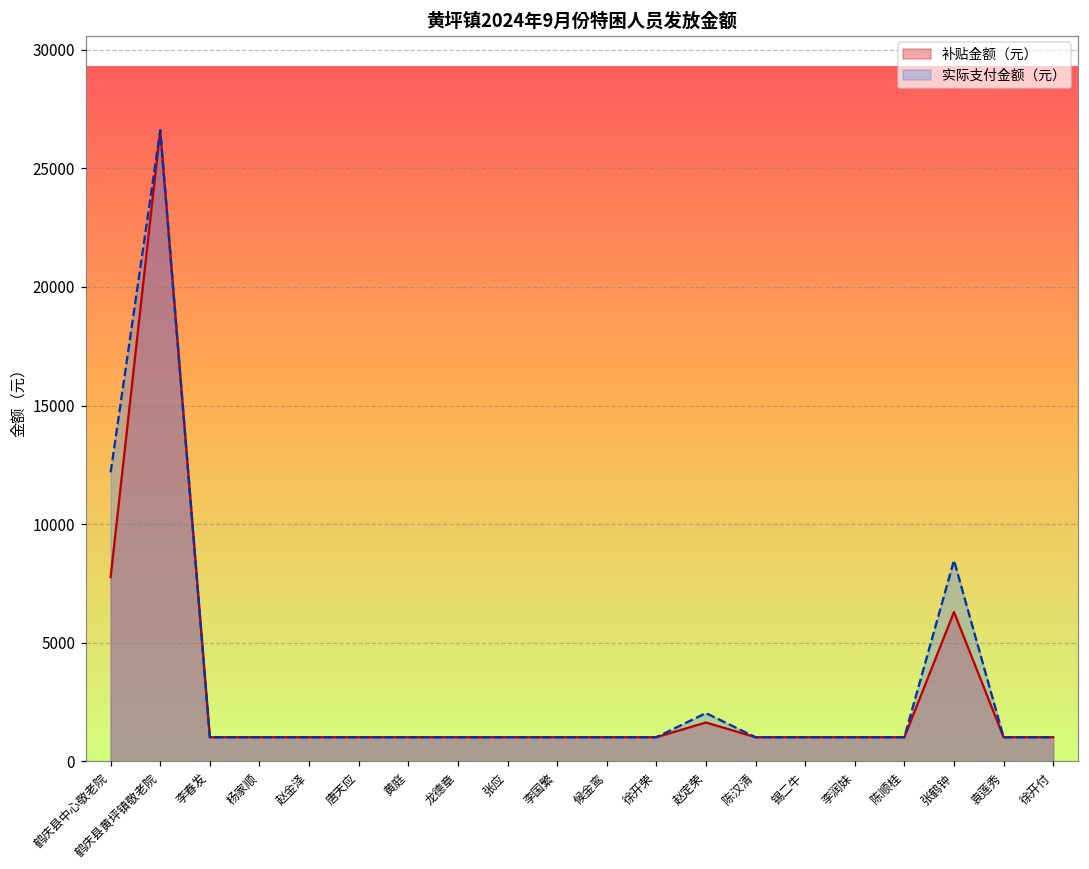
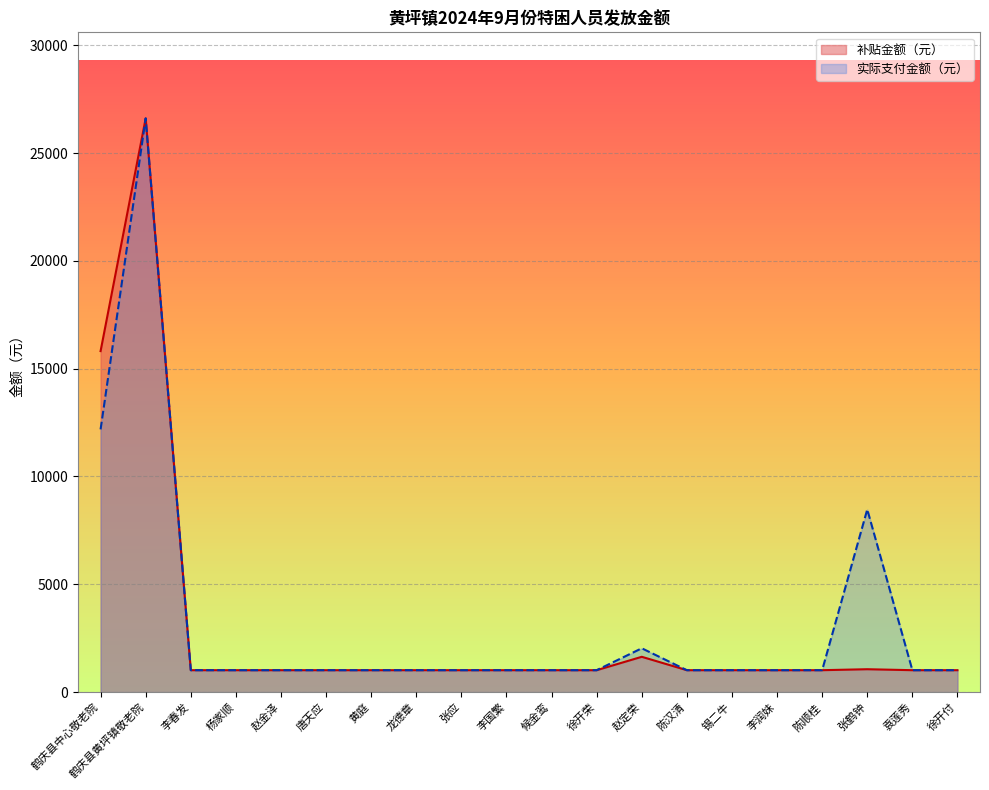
补贴金额（元）, 鹤庆县中心敬老院: 7800 -> 15800
补贴金额（元）, 张鹤钟: 6300 -> 1100
